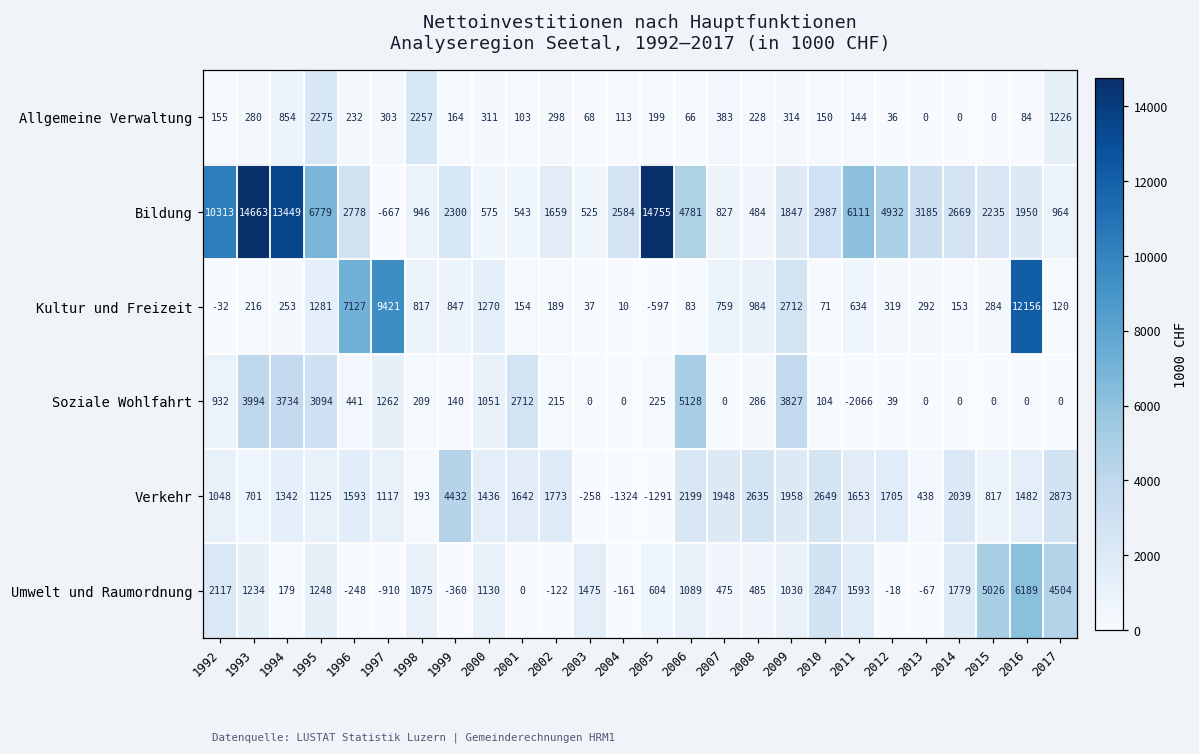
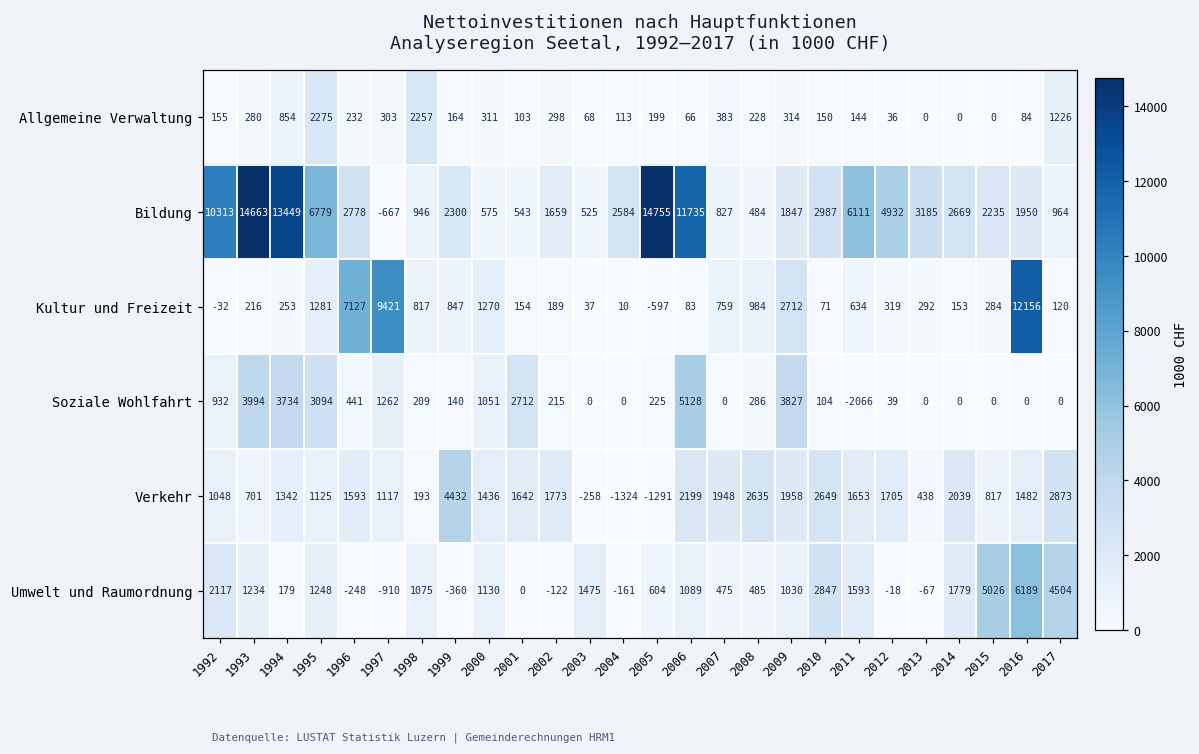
Bildung, 2006: 4781 -> 11735
